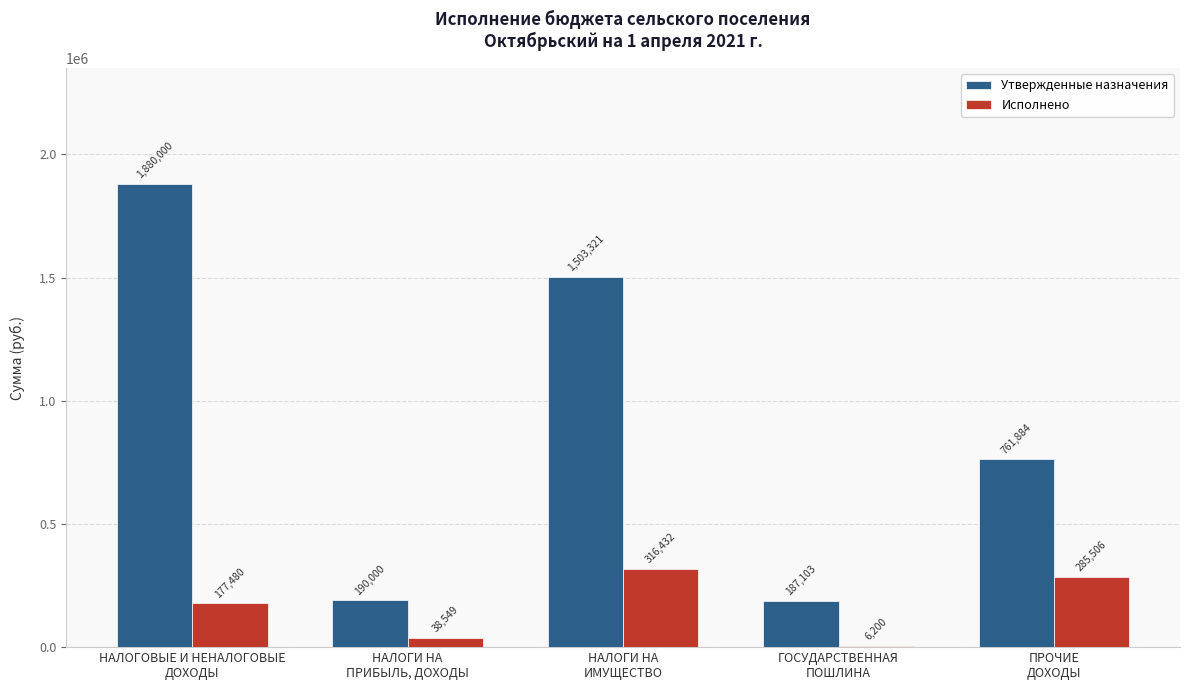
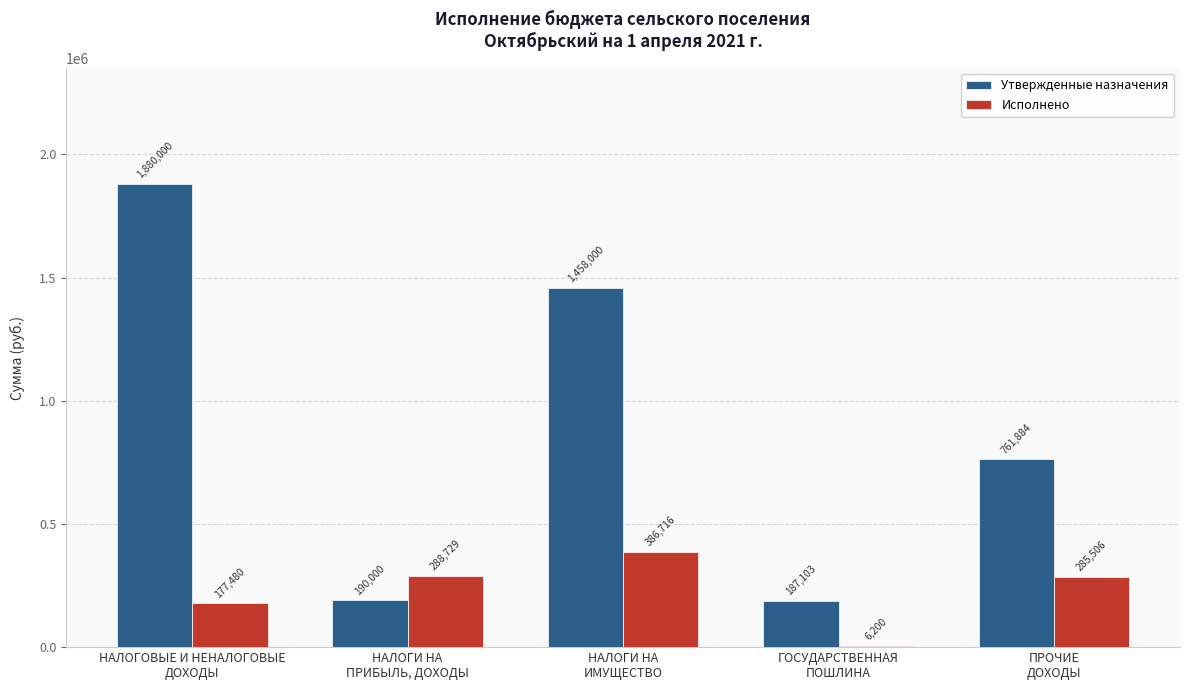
Исполнено, НАЛОГИ НА ПРИБЫЛЬ, ДОХОДЫ: 38,549 -> 288,729
Утвержденные назначения, НАЛОГИ НА ИМУЩЕСТВО: 1,503,321 -> 1,458,000
Исполнено, НАЛОГИ НА ИМУЩЕСТВО: 316,432 -> 386,716
